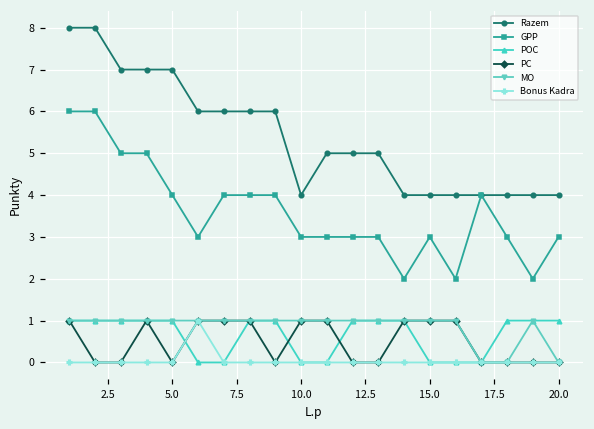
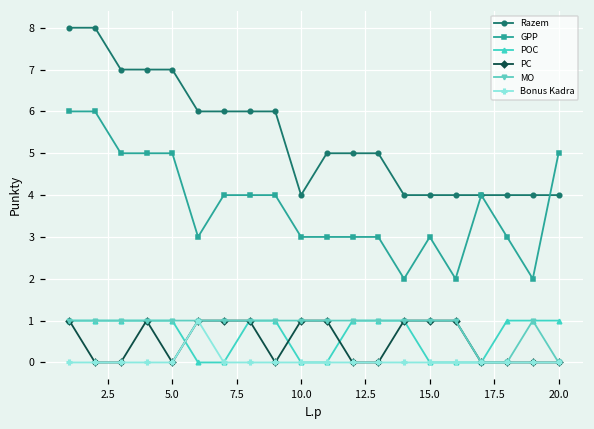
GPP, 5.0: 4 -> 5
GPP, 20.0: 3 -> 5
